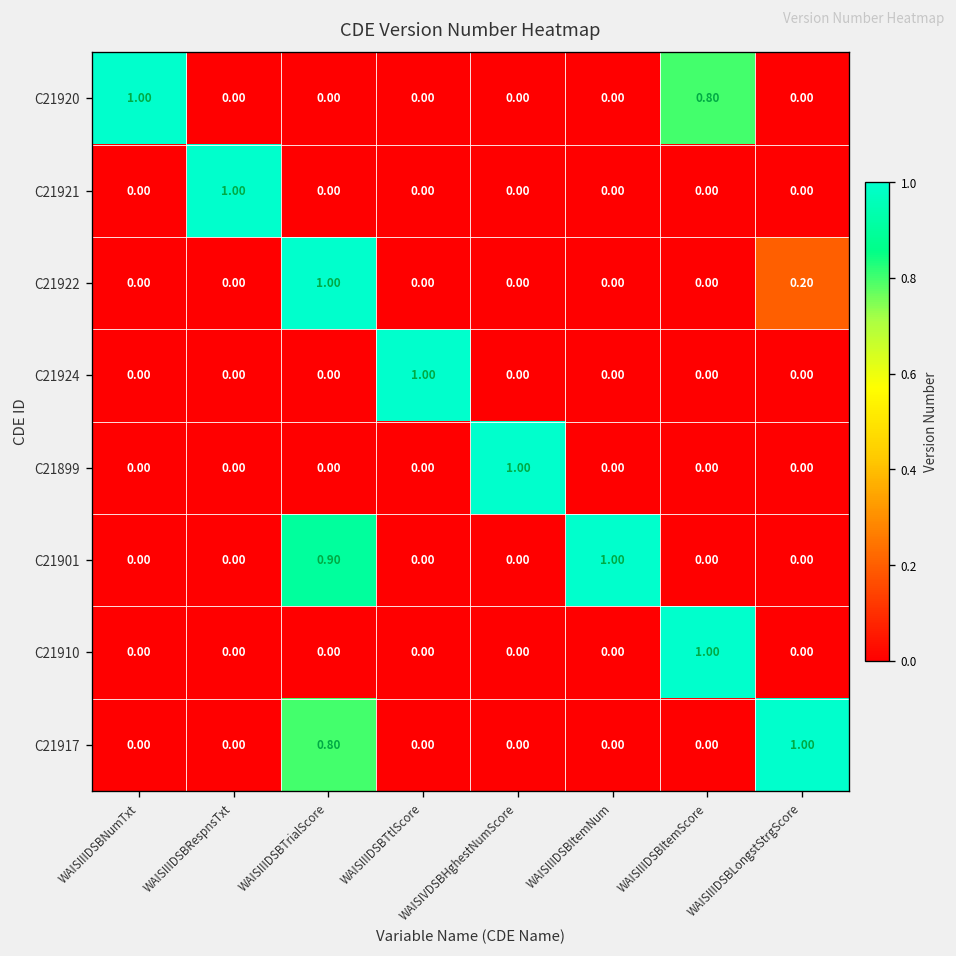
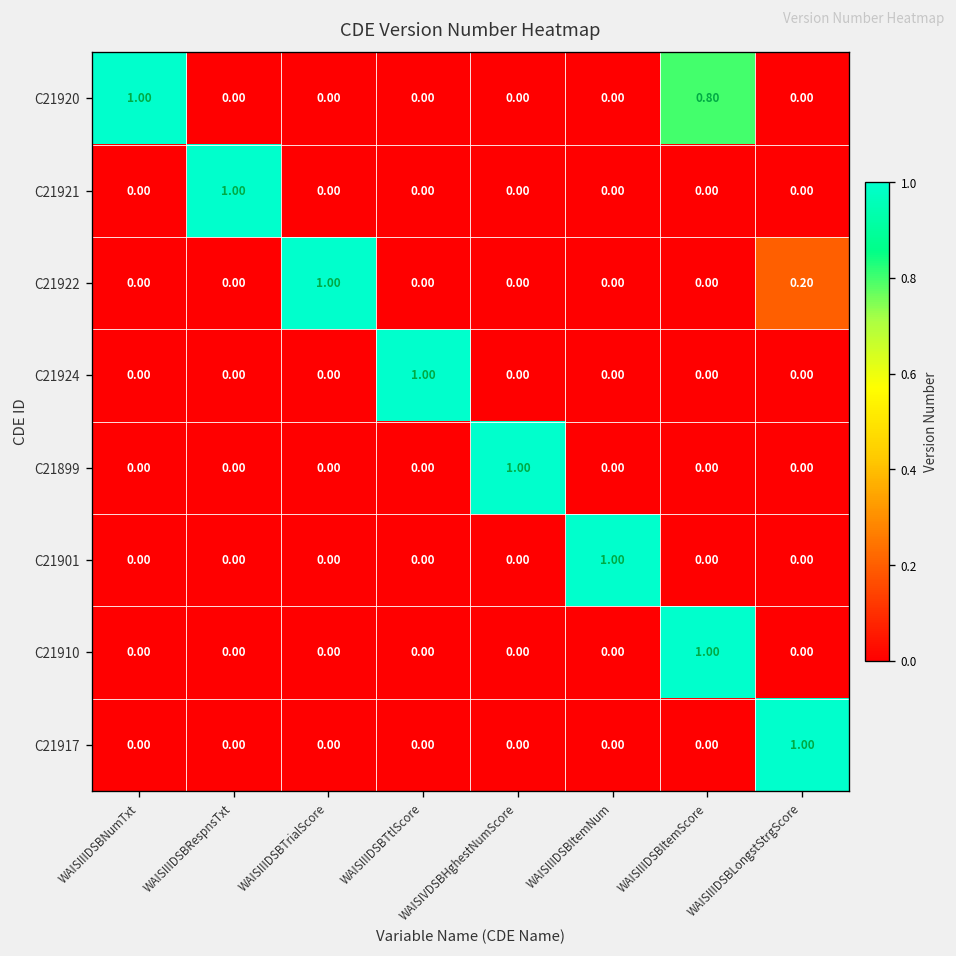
C21901, WAISIIIDSBTrialScore: 0.90 -> 0.00
C21917, WAISIIIDSBTrialScore: 0.80 -> 0.00
